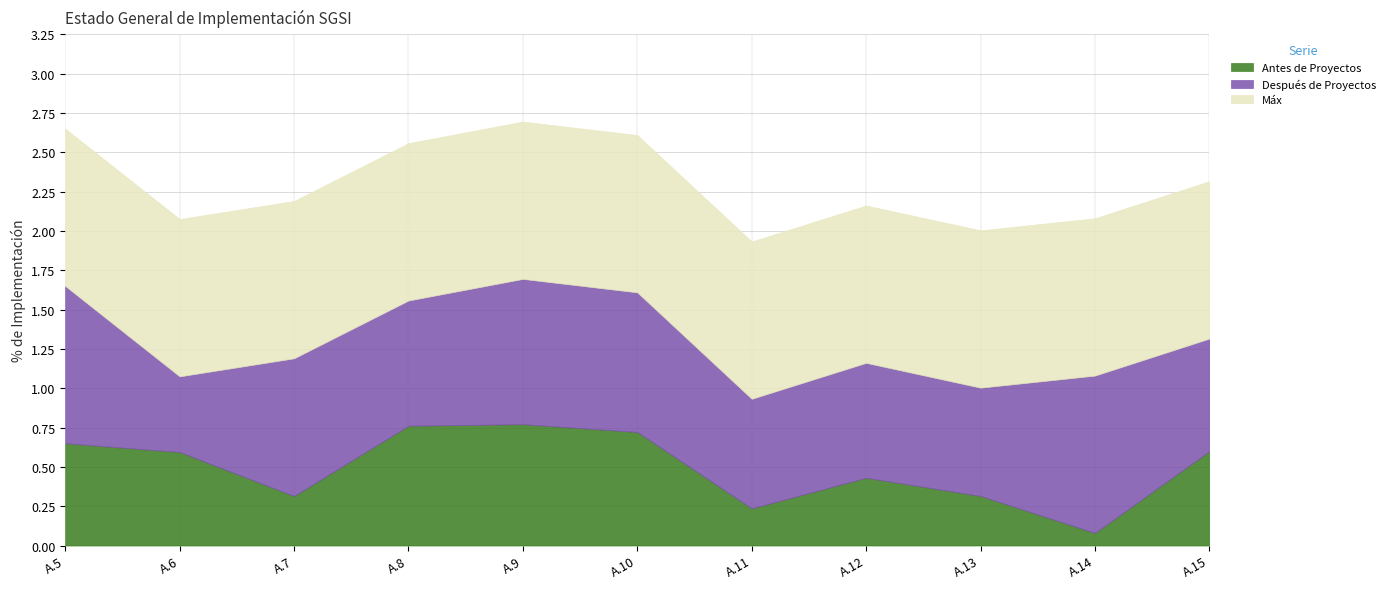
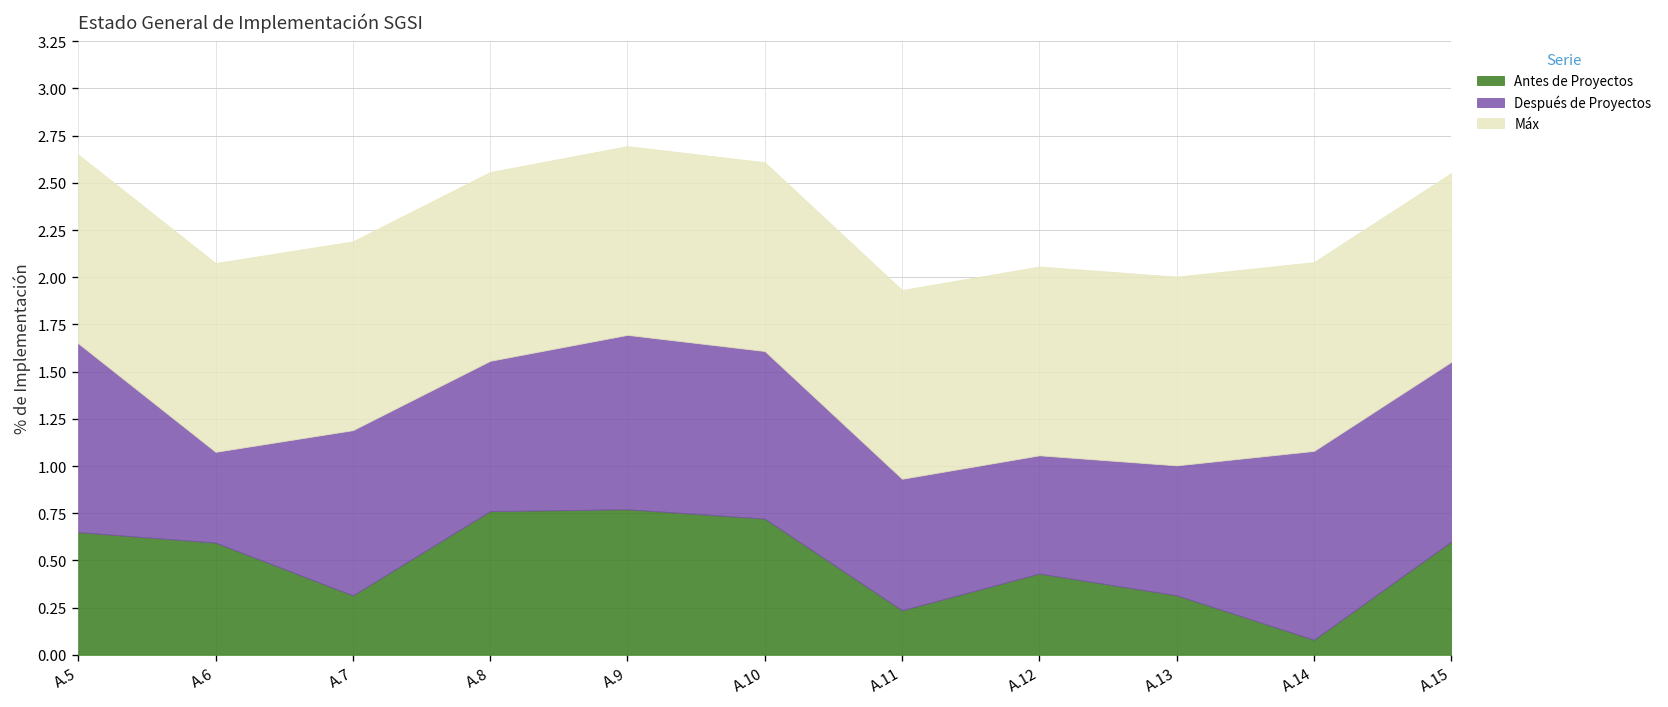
Después de Proyectos, A.12: 0.73 -> 0.63
Después de Proyectos, A.15: 0.72 -> 0.95
